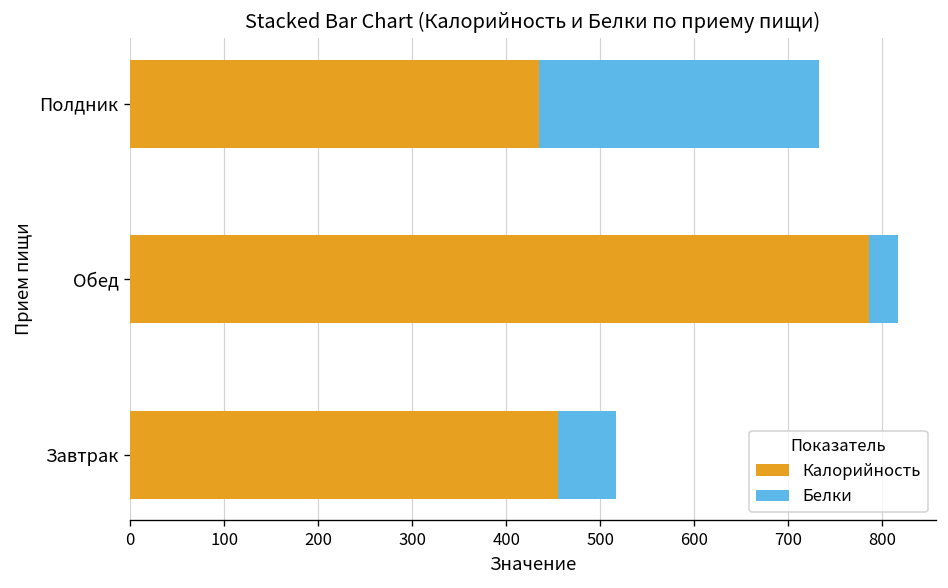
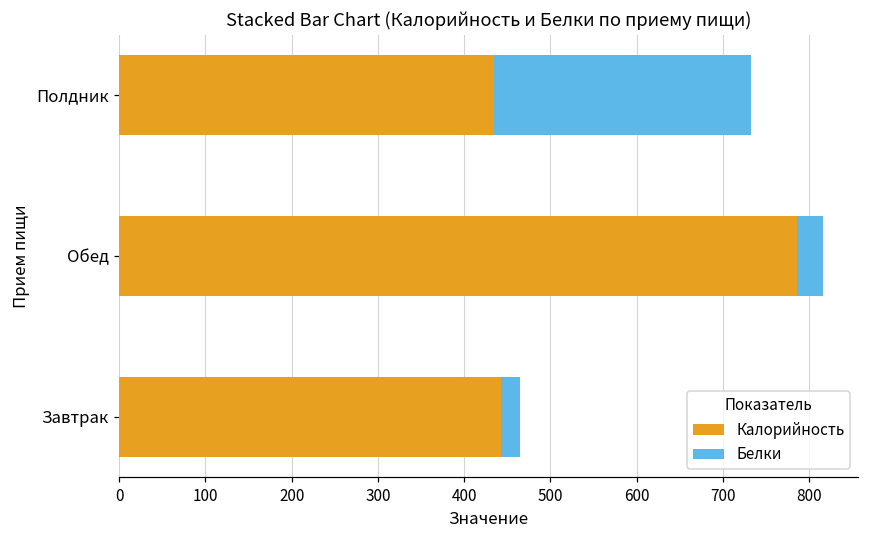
Калорийность, Завтрак: 460 -> 440
Белки, Завтрак: 60 -> 20
